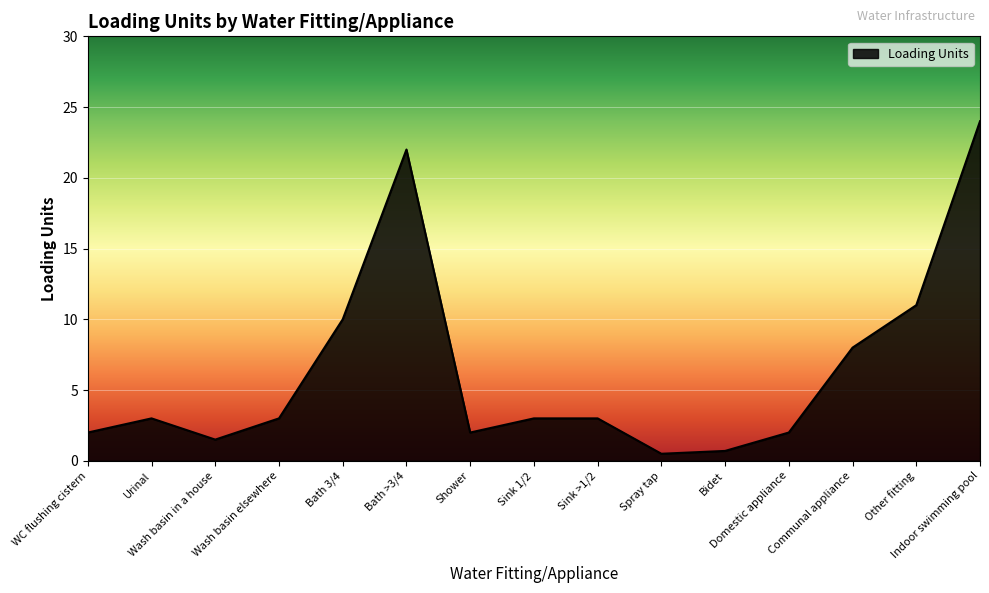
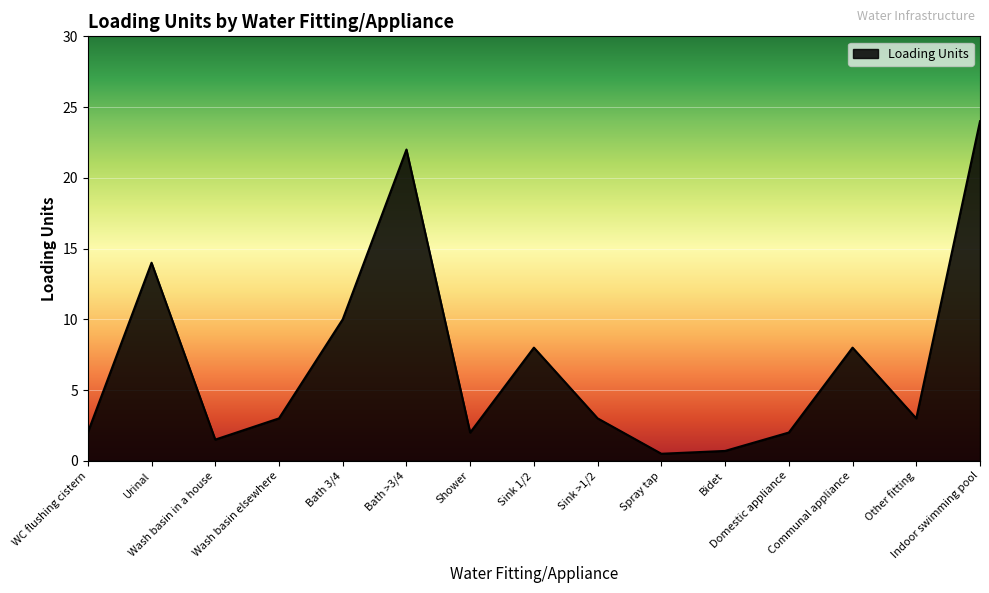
Urinal: 3 -> 14
Sink 1/2: 3 -> 8
Other fitting: 11 -> 3
